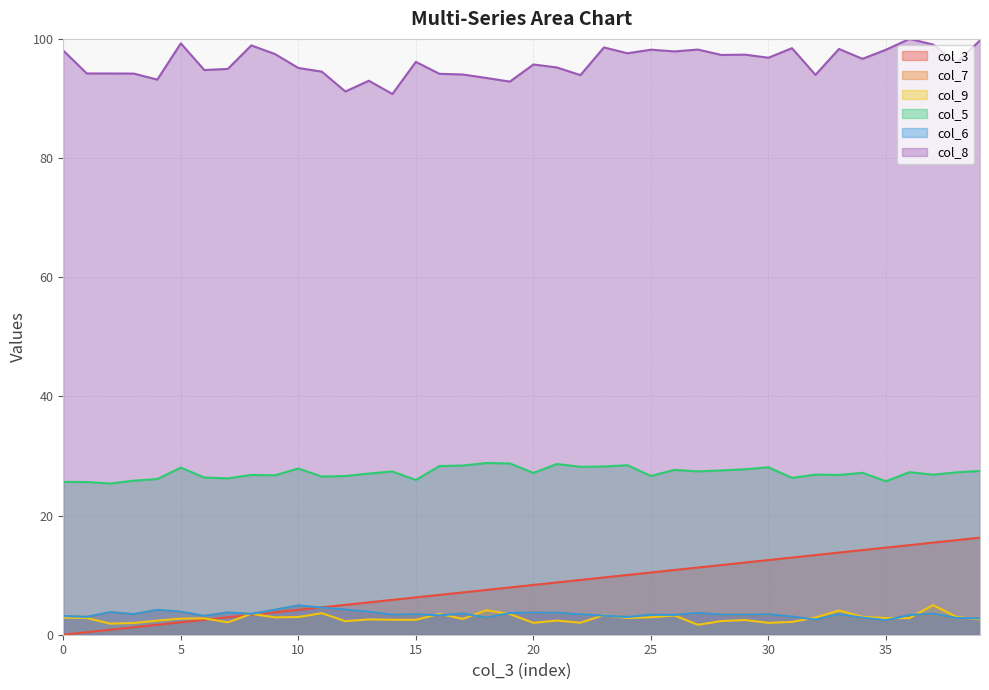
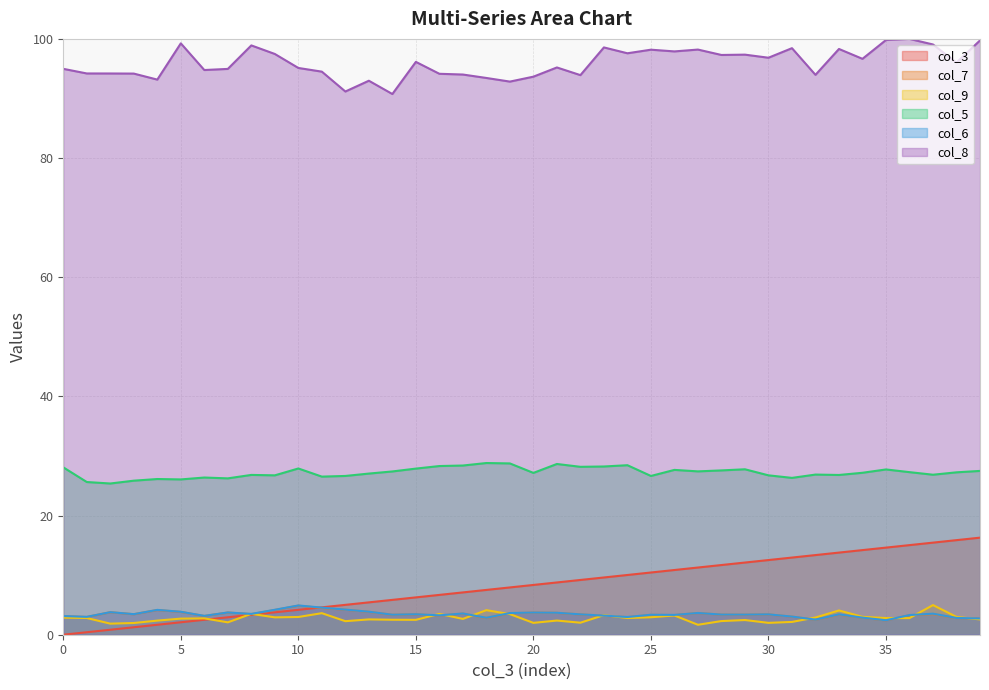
col_5, 0: 26 -> 28
col_8, 0: 98 -> 95
col_5, 5: 28 -> 26
col_5, 15: 26 -> 28
col_8, 20: 96 -> 94
col_5, 30: 28 -> 27
col_5, 35: 26 -> 28
col_8, 35: 98 -> 100
